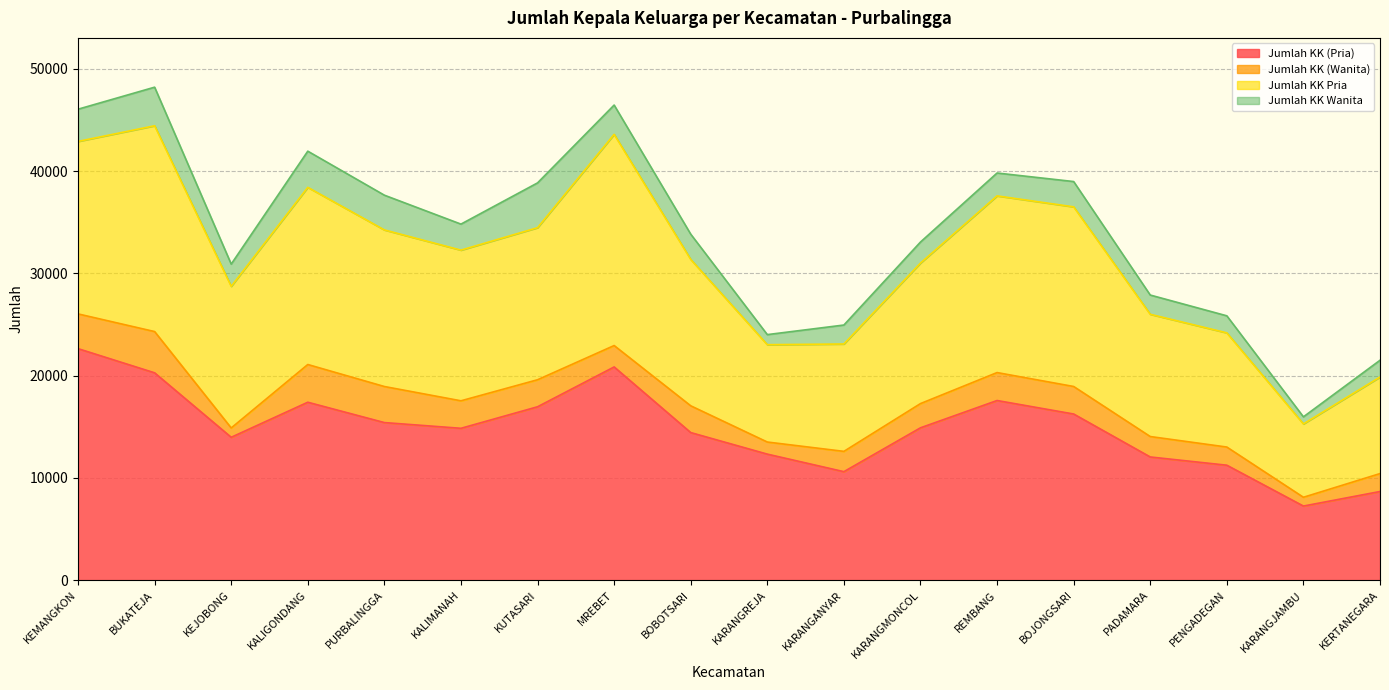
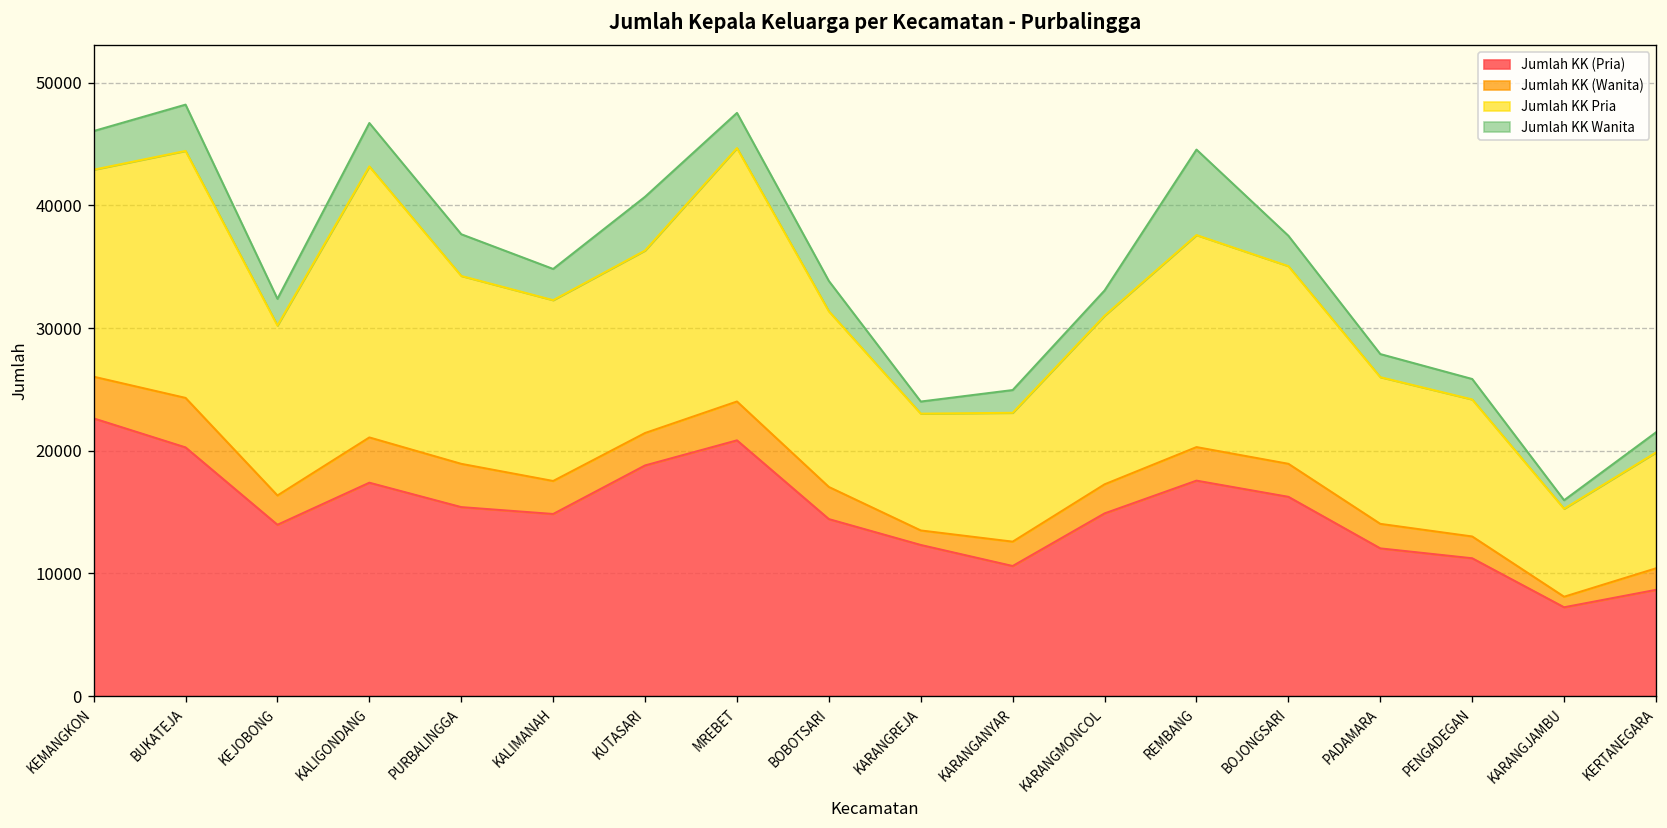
Jumlah KK (Wanita), KEJOBONG: 900 -> 2400
Jumlah KK Pria, KALIGONDANG: 17300 -> 22100
Jumlah KK (Pria), KUTASARI: 17000 -> 18800
Jumlah KK (Wanita), MREBET: 2100 -> 3200
Jumlah KK Wanita, REMBANG: 2200 -> 7000
Jumlah KK Pria, BOJONGSARI: 17600 -> 16100
